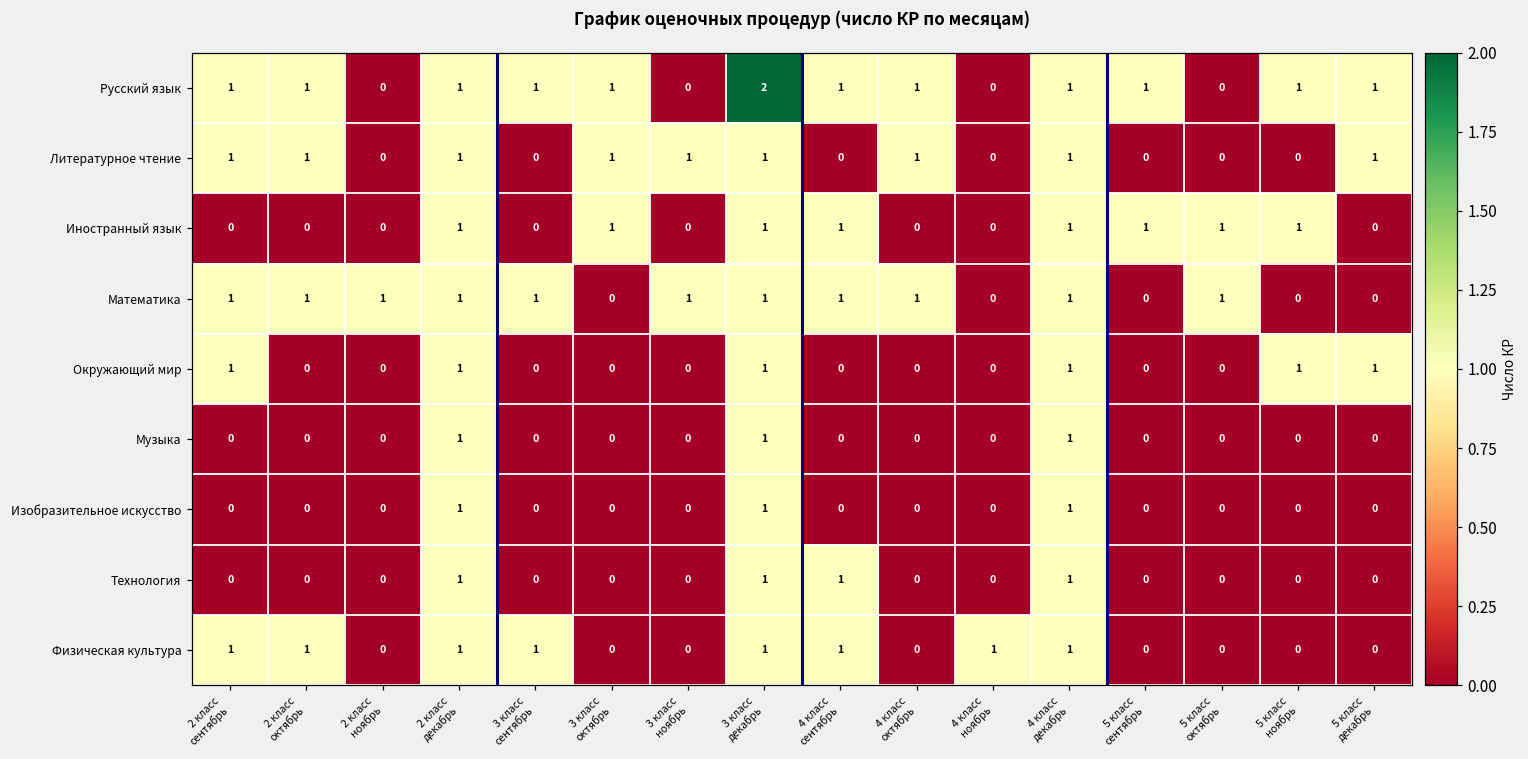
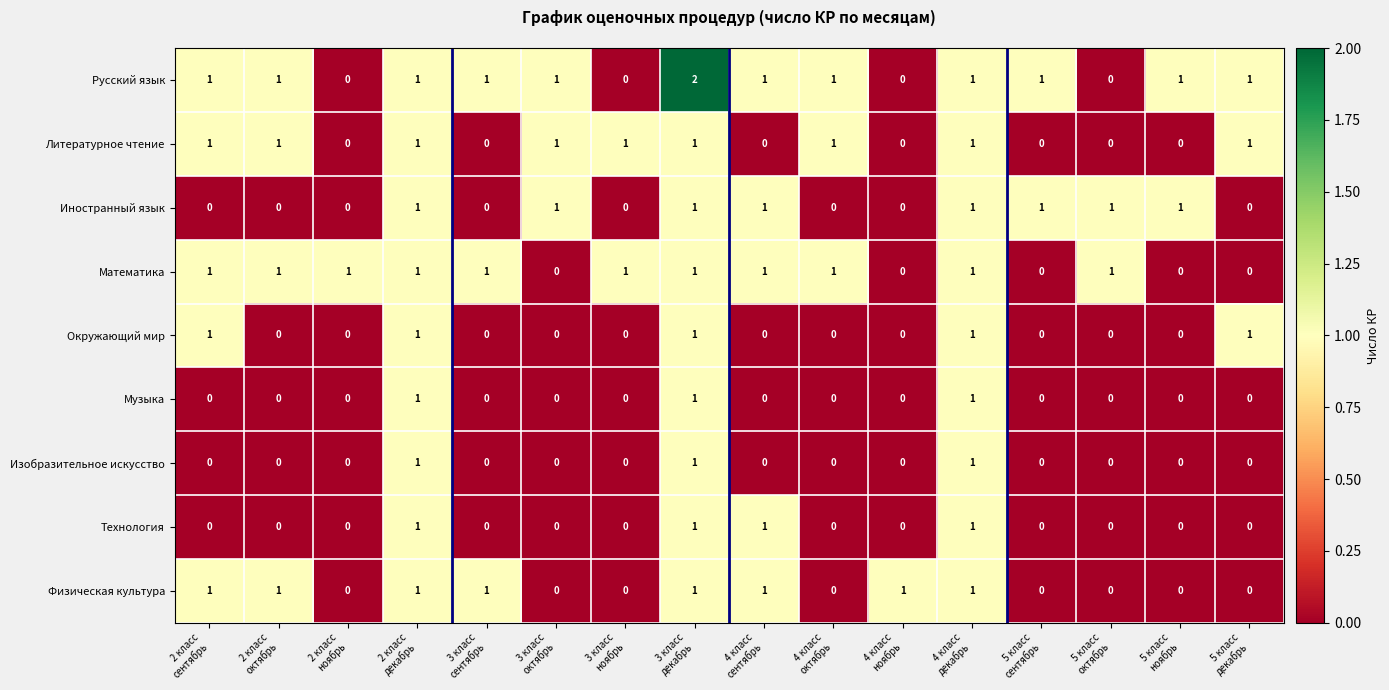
Окружающий мир, 5 класс ноябрь: 1 -> 0
